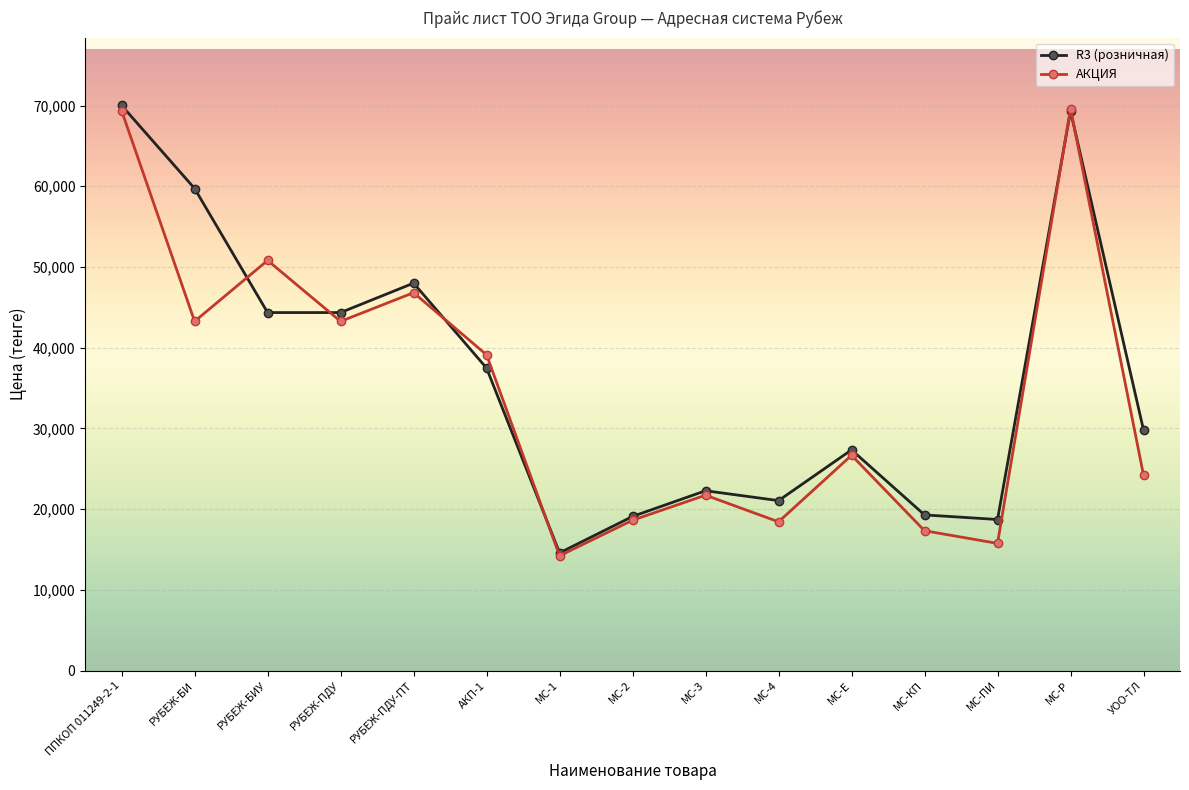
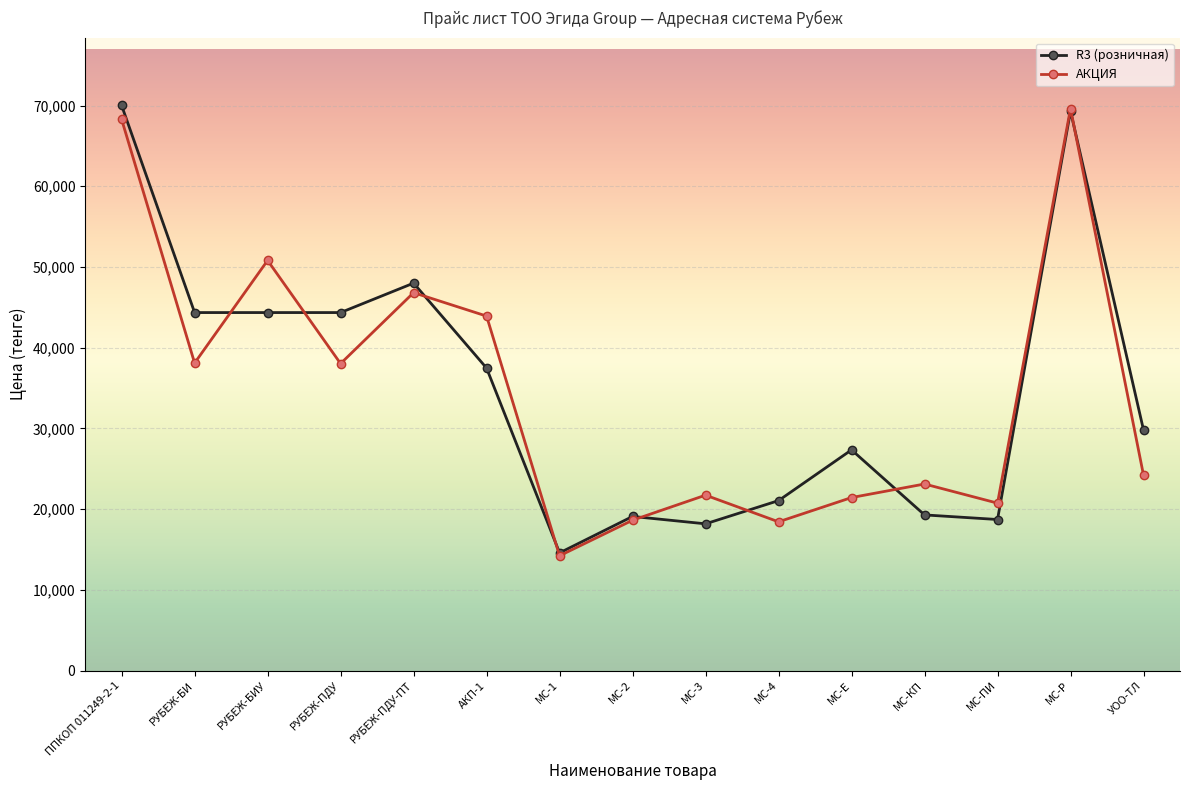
АКЦИЯ, ППКОП 011249-2-1: 69,000 -> 68,000
R3 (розничная), РУБЕЖ-БИ: 60,000 -> 44,000
АКЦИЯ, РУБЕЖ-БИ: 43,000 -> 38,000
АКЦИЯ, РУБЕЖ-ПДУ: 43,000 -> 38,000
АКЦИЯ, АКП-1: 39,000 -> 44,000
R3 (розничная), МС-3: 22,000 -> 18,000
АКЦИЯ, МС-Е: 27,000 -> 21,000
АКЦИЯ, МС-КП: 17,000 -> 23,000
АКЦИЯ, МС-ПИ: 16,000 -> 21,000
